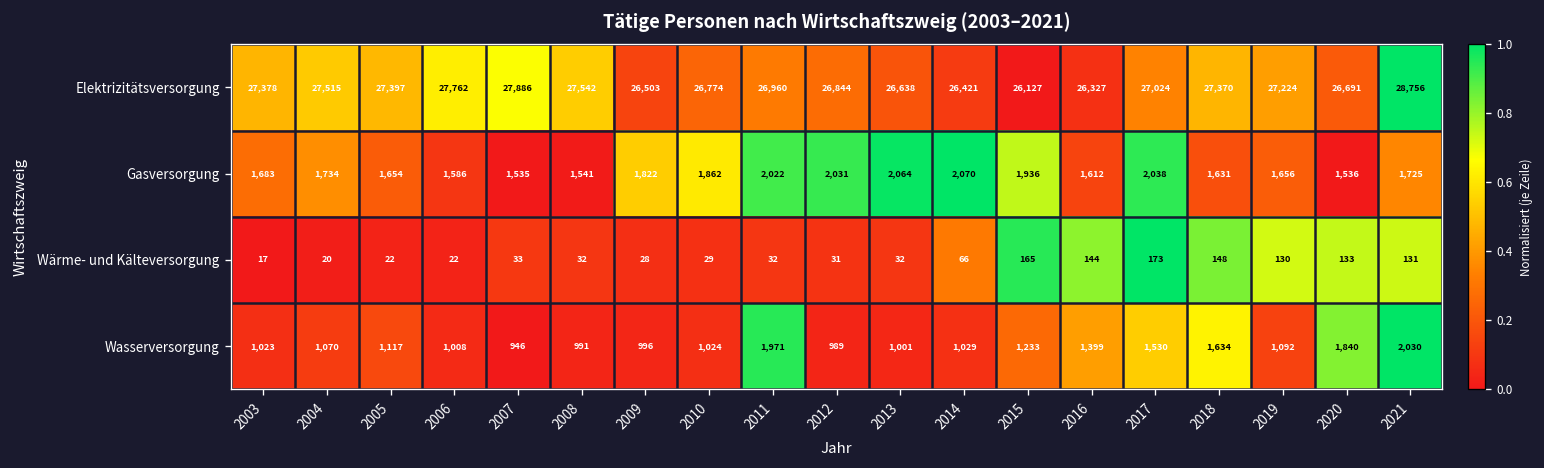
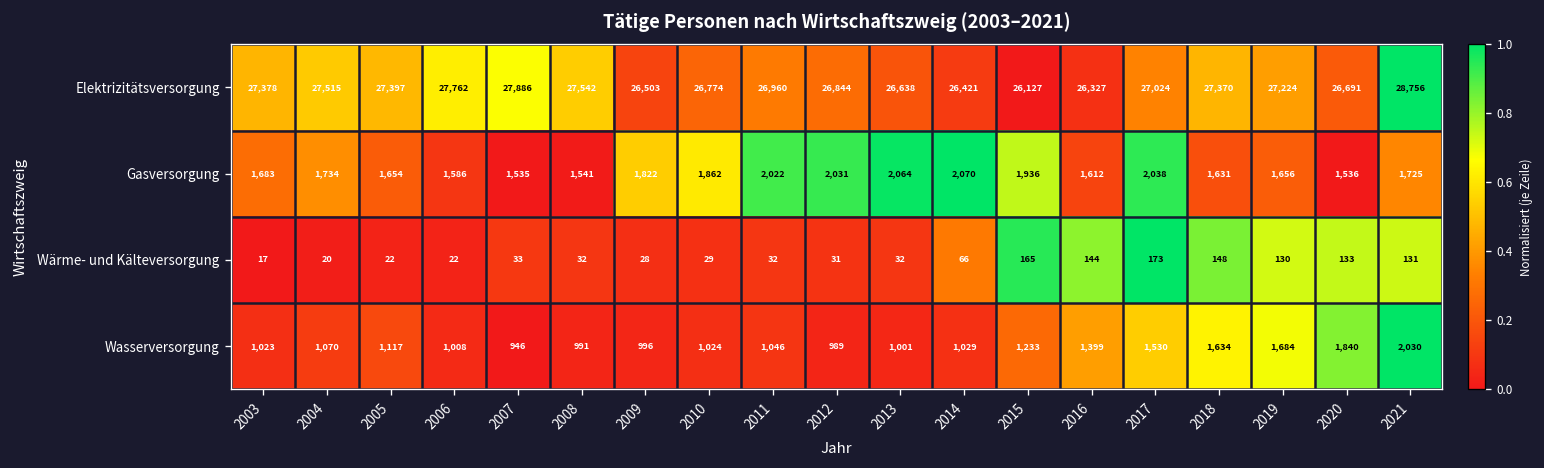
Wasserversorgung, 2011: 1,971 -> 1,046
Wasserversorgung, 2019: 1,092 -> 1,684
